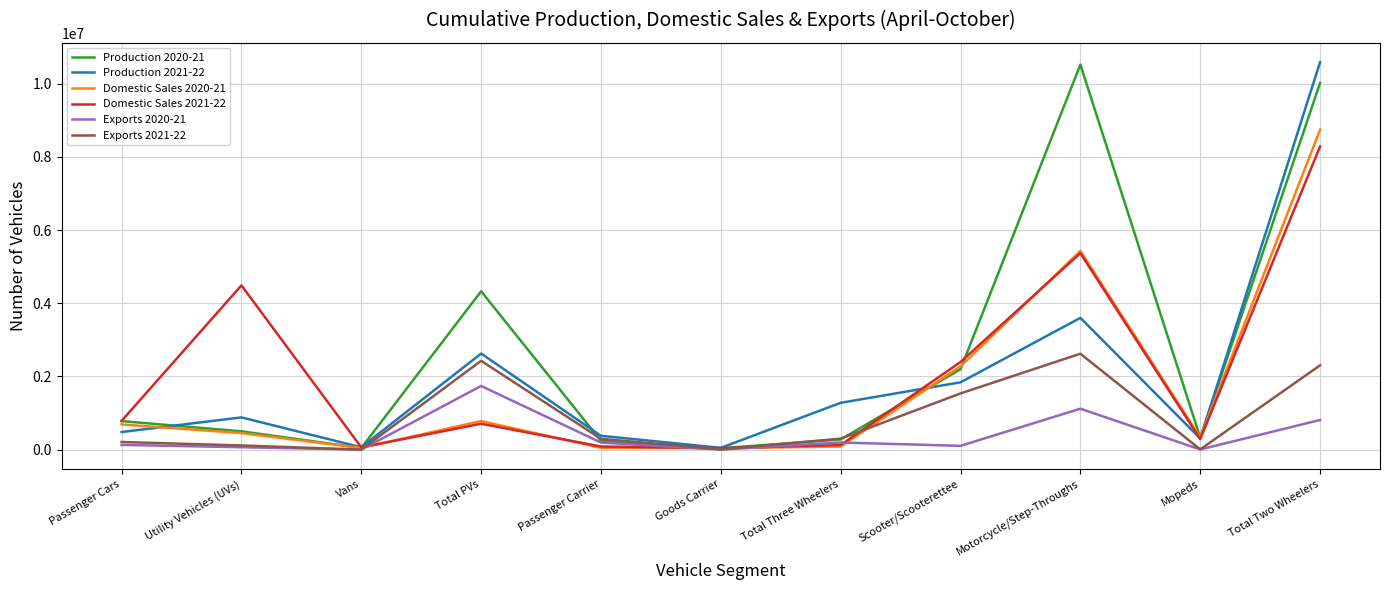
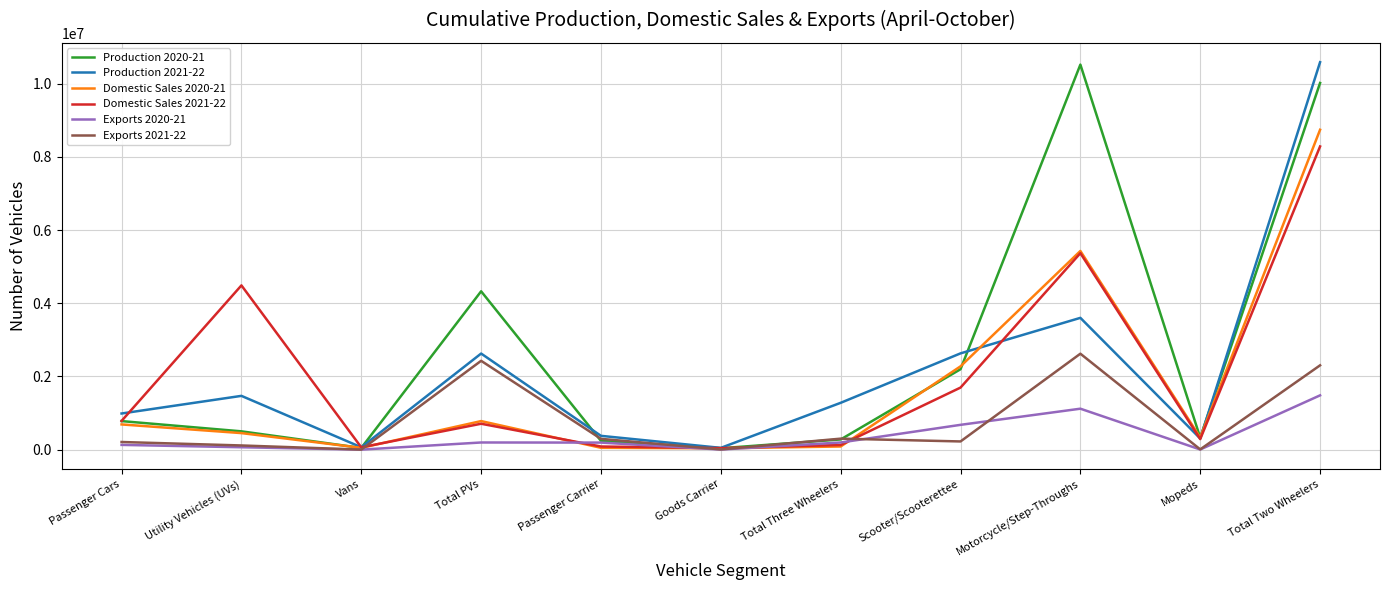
Production 2021-22, Passenger Cars: 500000 -> 1000000
Production 2021-22, Utility Vehicles (UVs): 900000 -> 1500000
Exports 2020-21, Total PVs: 1700000 -> 200000
Production 2021-22, Scooter/Scooterettee: 1800000 -> 2600000
Domestic Sales 2021-22, Scooter/Scooterettee: 2400000 -> 1700000
Exports 2020-21, Scooter/Scooterettee: 100000 -> 700000
Exports 2021-22, Scooter/Scooterettee: 1500000 -> 200000
Exports 2020-21, Total Two Wheelers: 800000 -> 1500000
